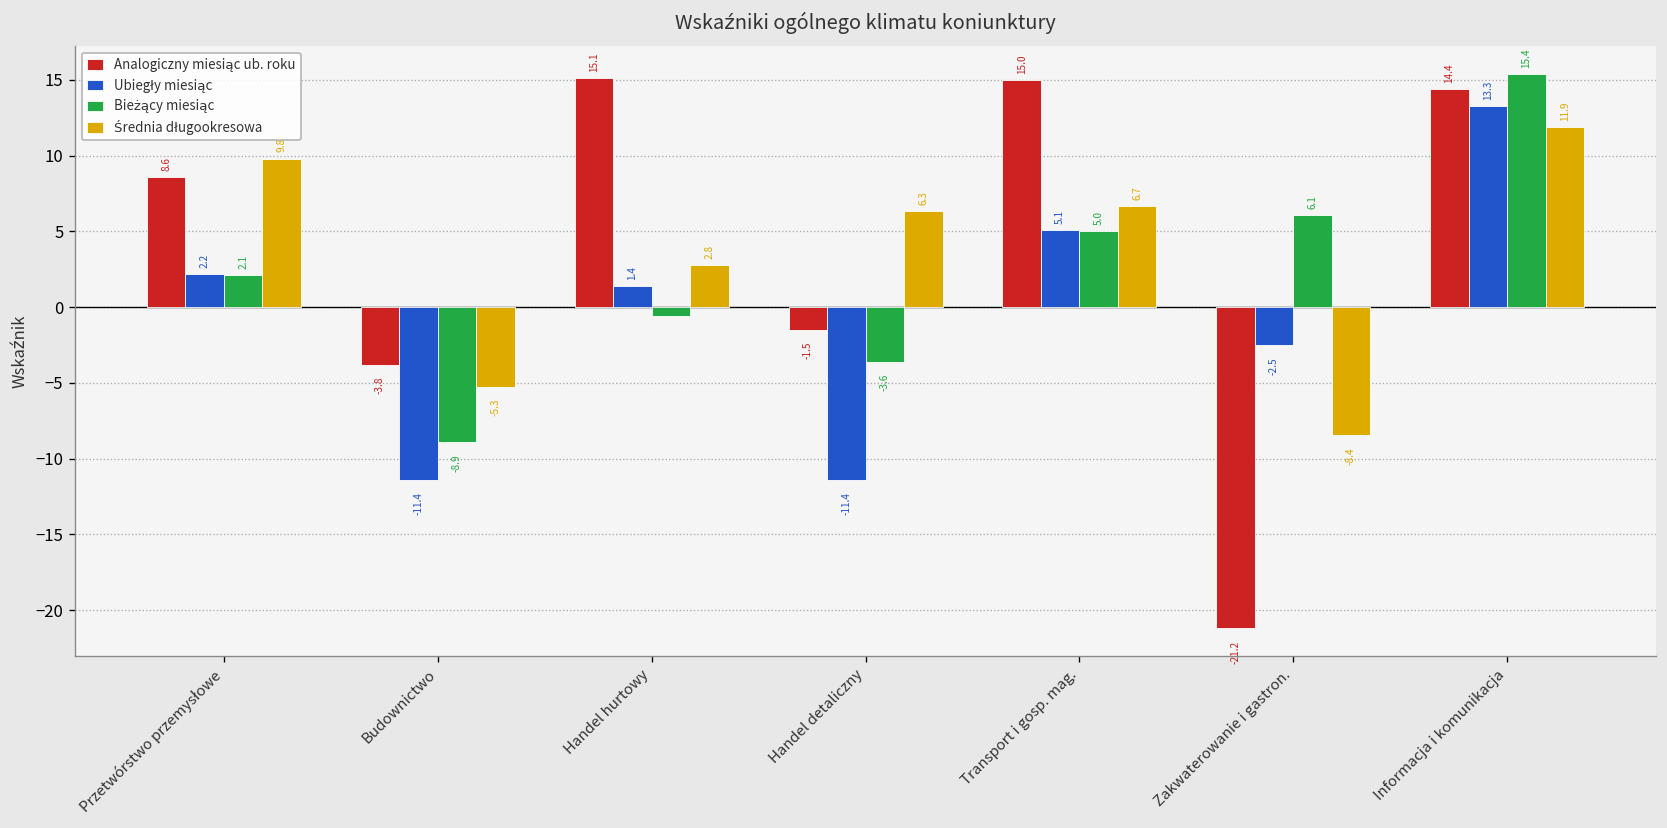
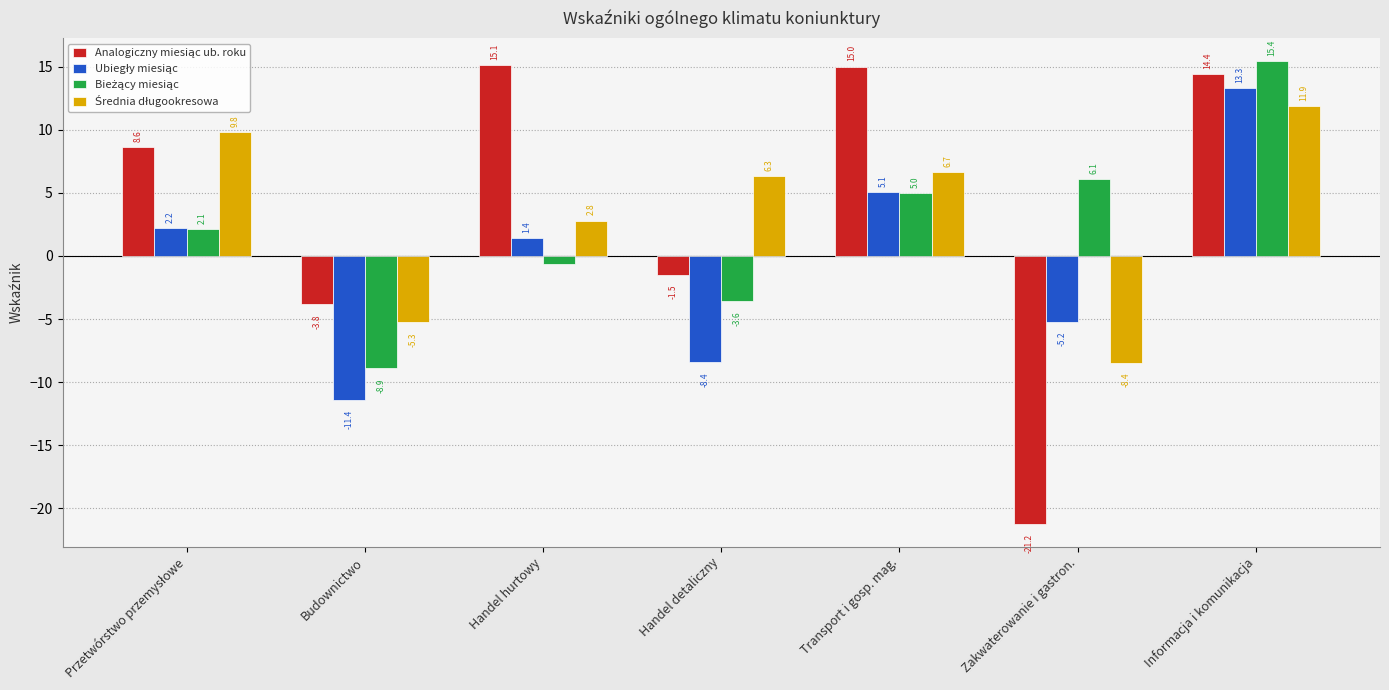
Ubiegły miesiąc, Handel detaliczny: -11.4 -> -8.4
Ubiegły miesiąc, Zakwaterowanie i gastron.: -2.5 -> -5.2
